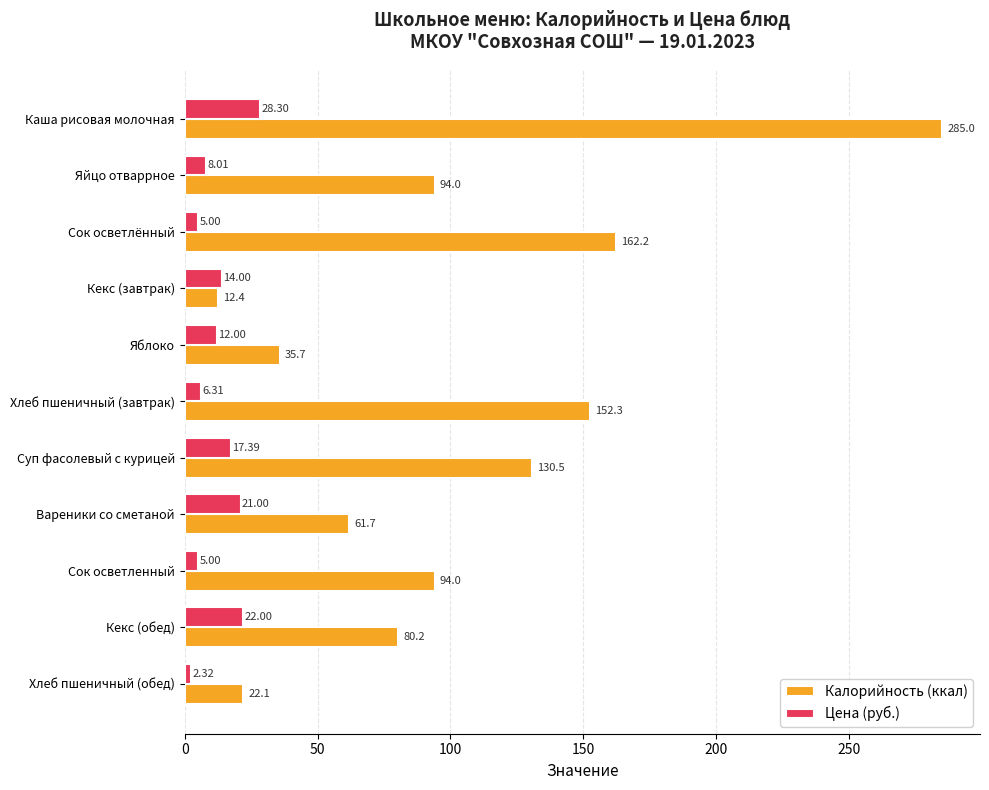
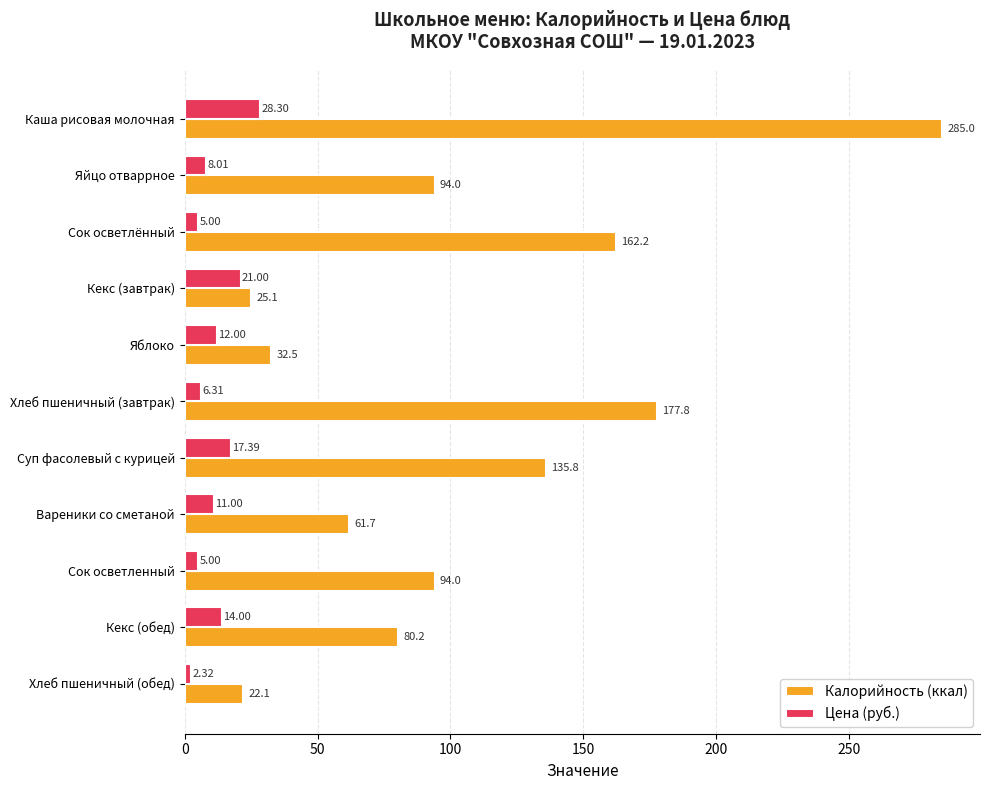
Цена (руб.), Кекс (завтрак): 14.00 -> 21.00
Калорийность (ккал), Кекс (завтрак): 12.4 -> 25.1
Калорийность (ккал), Яблоко: 35.7 -> 32.5
Калорийность (ккал), Хлеб пшеничный (завтрак): 152.3 -> 177.8
Калорийность (ккал), Суп фасолевый с курицей: 130.5 -> 135.8
Цена (руб.), Вареники со сметаной: 21.00 -> 11.00
Цена (руб.), Кекс (обед): 22.00 -> 14.00
